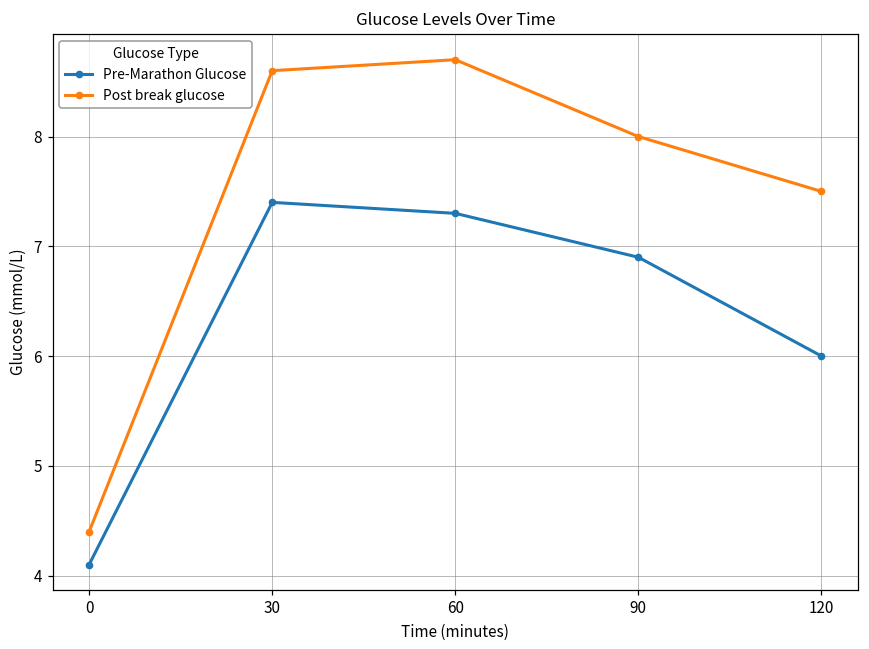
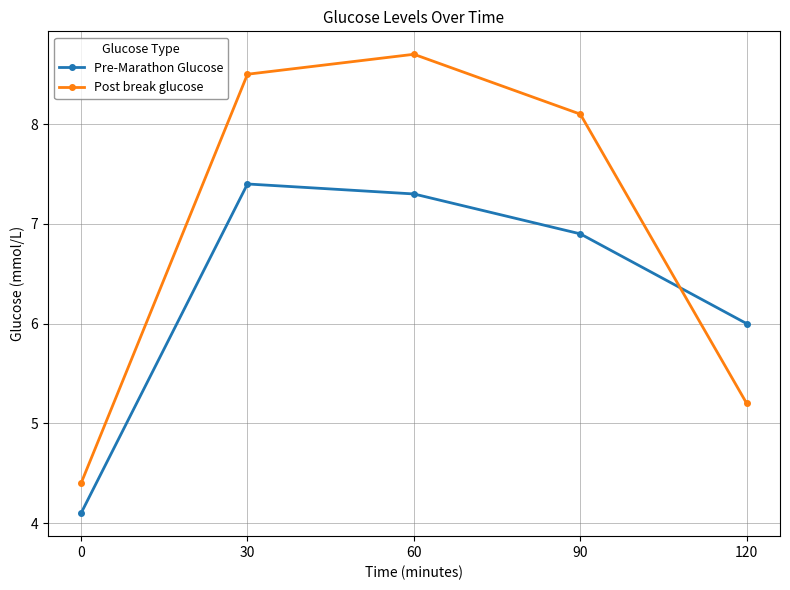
Post break glucose, 30: 8.6 -> 8.5
Post break glucose, 90: 8.0 -> 8.1
Post break glucose, 120: 7.5 -> 5.2
